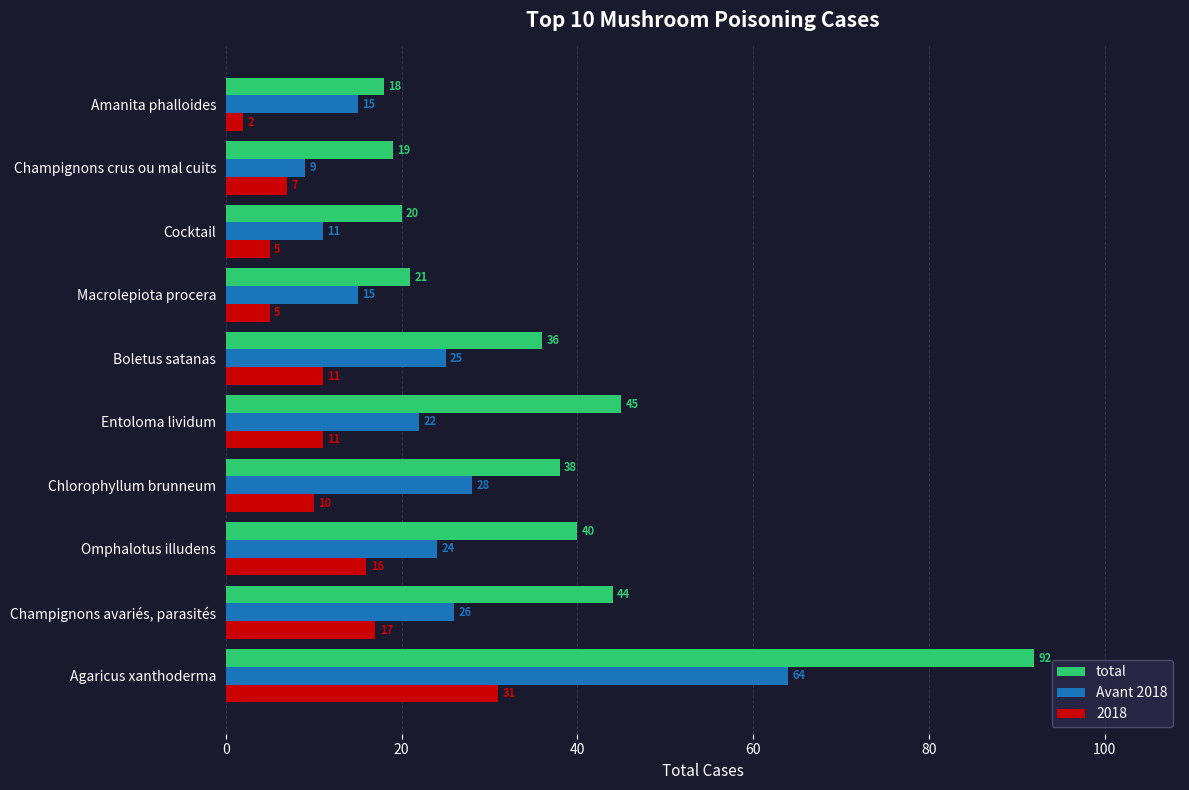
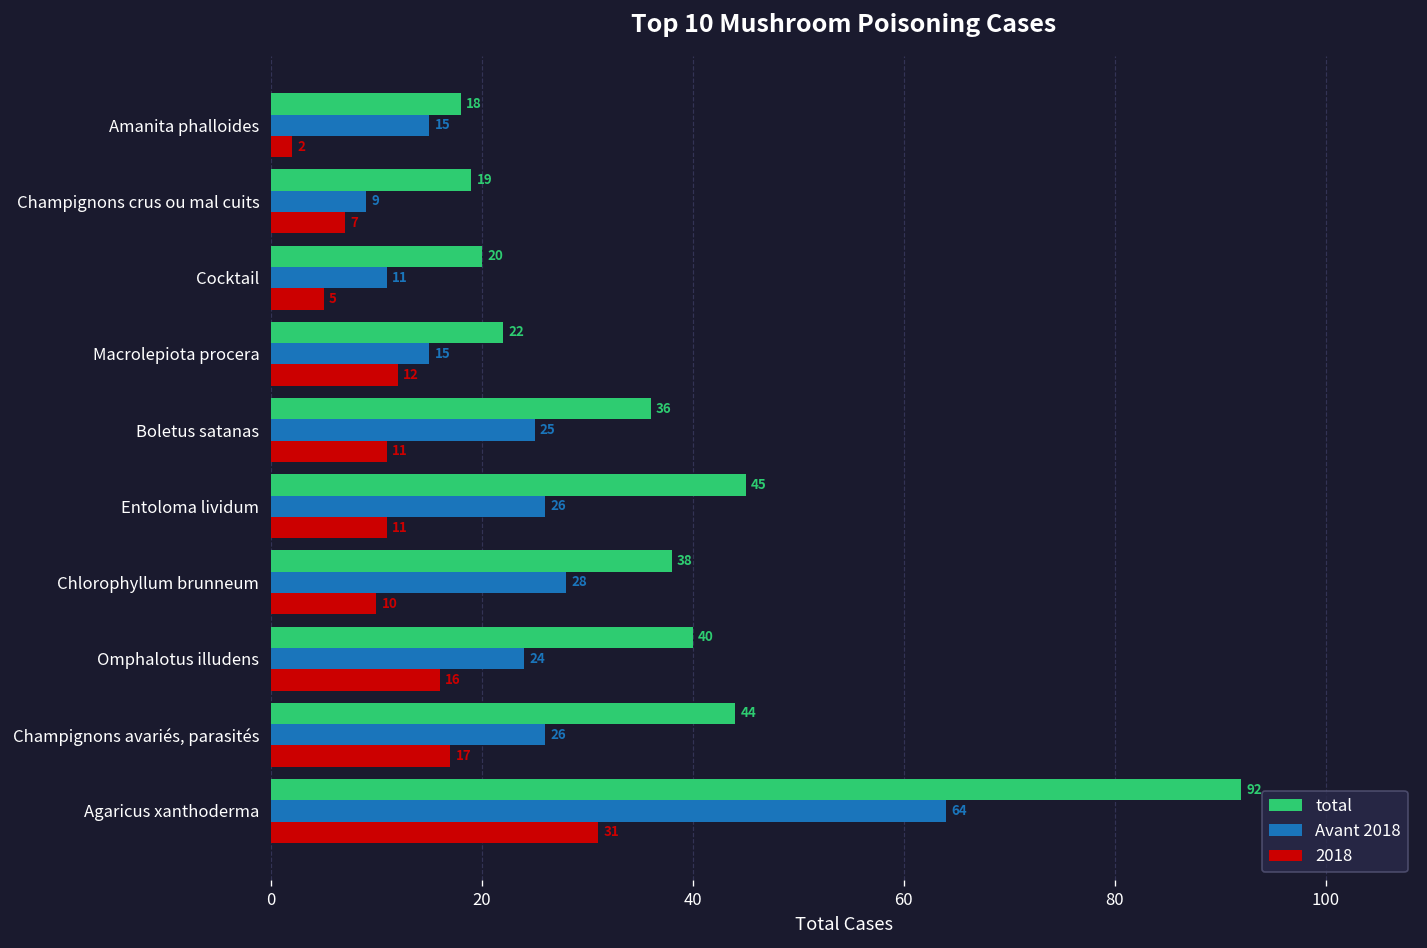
total, Macrolepiota procera: 21 -> 22
2018, Macrolepiota procera: 5 -> 12
Avant 2018, Entoloma lividum: 22 -> 26
